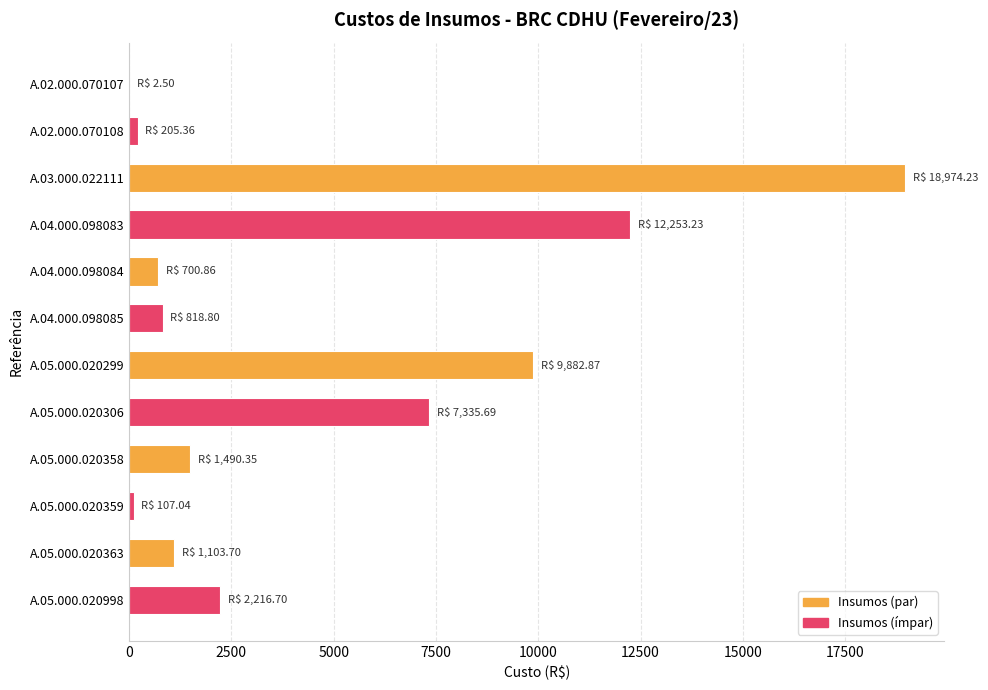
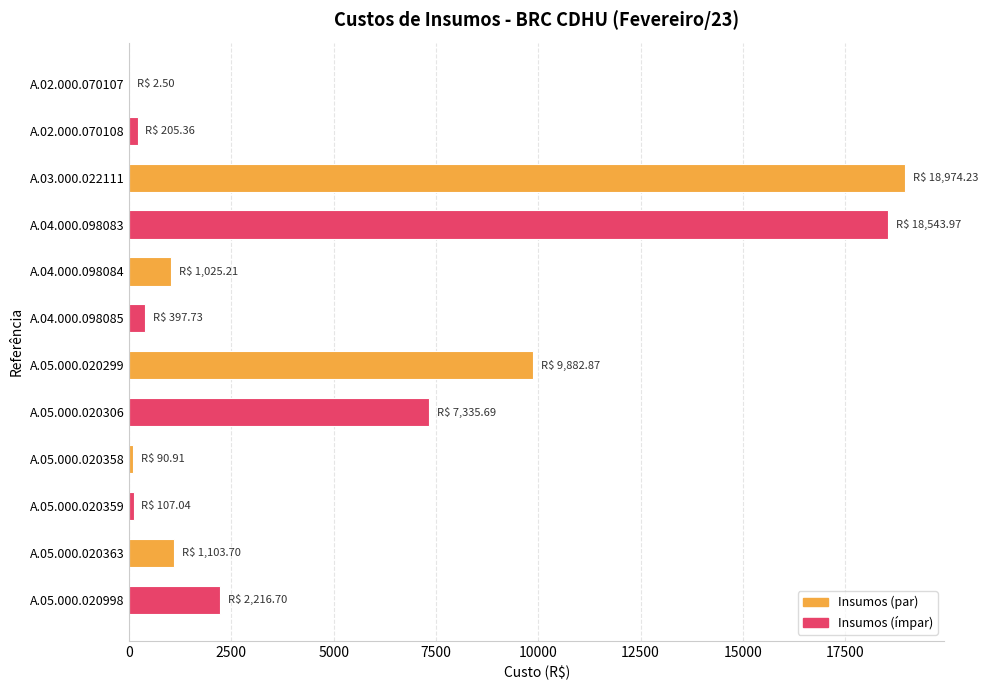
A.04.000.098083: 12,253.23 -> 18,543.97
A.04.000.098084: 700.86 -> 1,025.21
A.04.000.098085: 818.80 -> 397.73
A.05.000.020358: 1,490.35 -> 90.91
